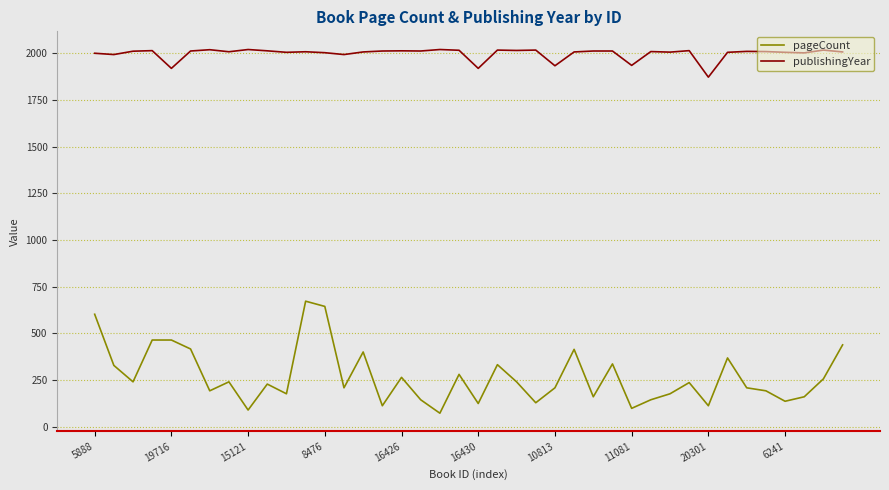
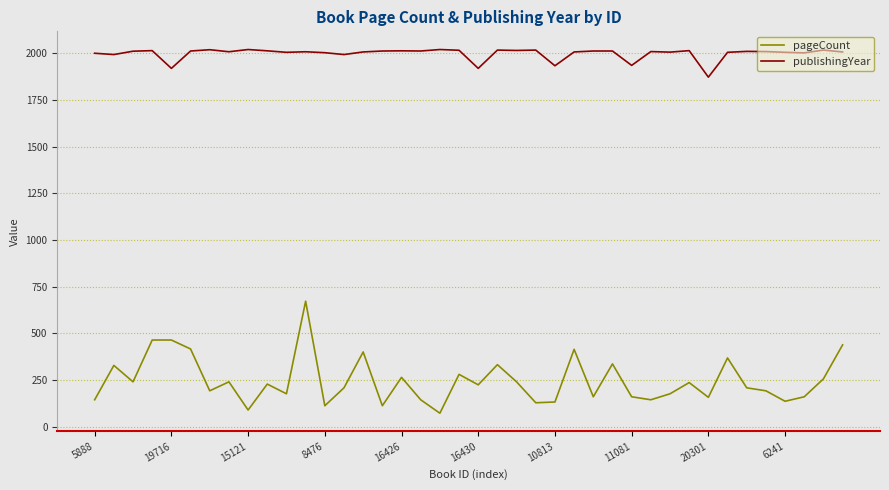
pageCount, 5888: 600 -> 140
pageCount, 8476: 640 -> 110
pageCount, 16430: 120 -> 220
pageCount, 10813: 210 -> 130
pageCount, 11081: 100 -> 160
pageCount, 20301: 110 -> 160
